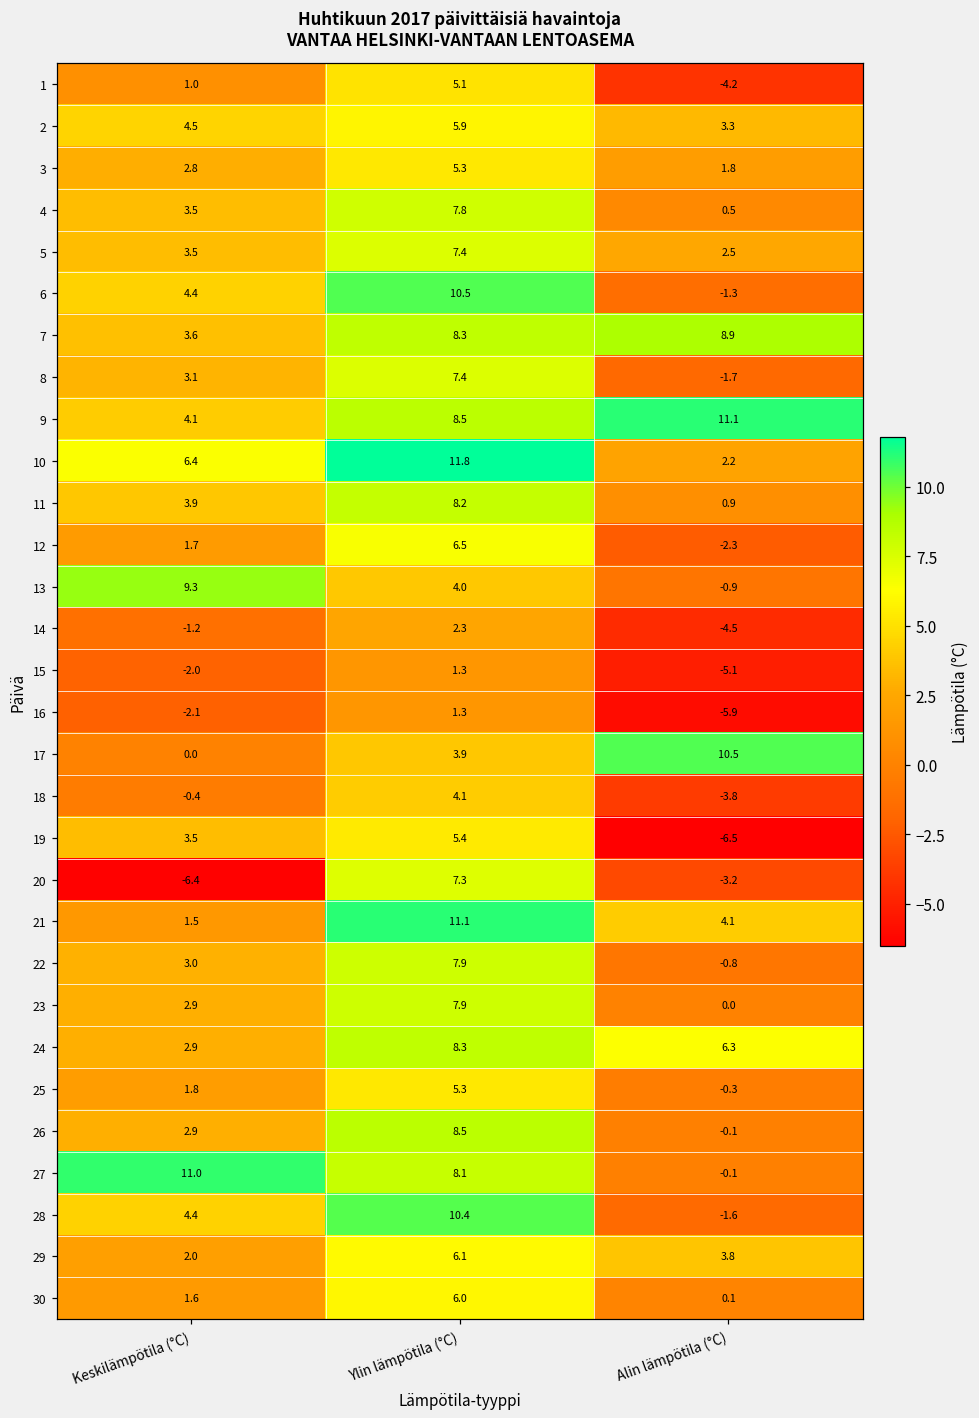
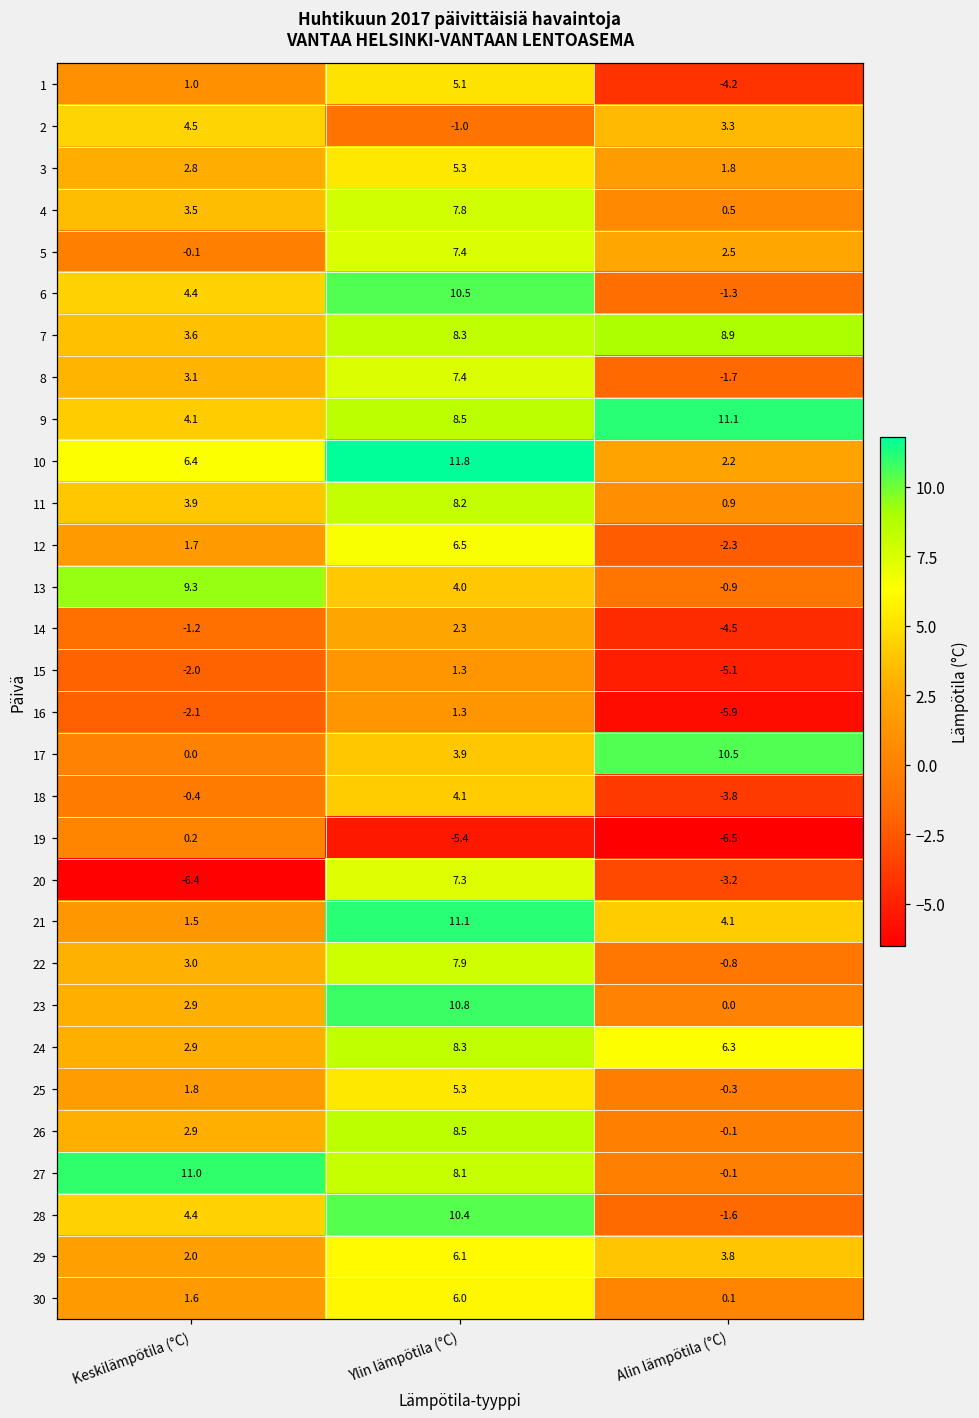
2, Ylin lämpötila (°C): 5.9 -> -1.0
5, Keskilämpötila (°C): 3.5 -> -0.1
19, Keskilämpötila (°C): 3.5 -> 0.2
19, Ylin lämpötila (°C): 5.4 -> -5.4
23, Ylin lämpötila (°C): 7.9 -> 10.8
